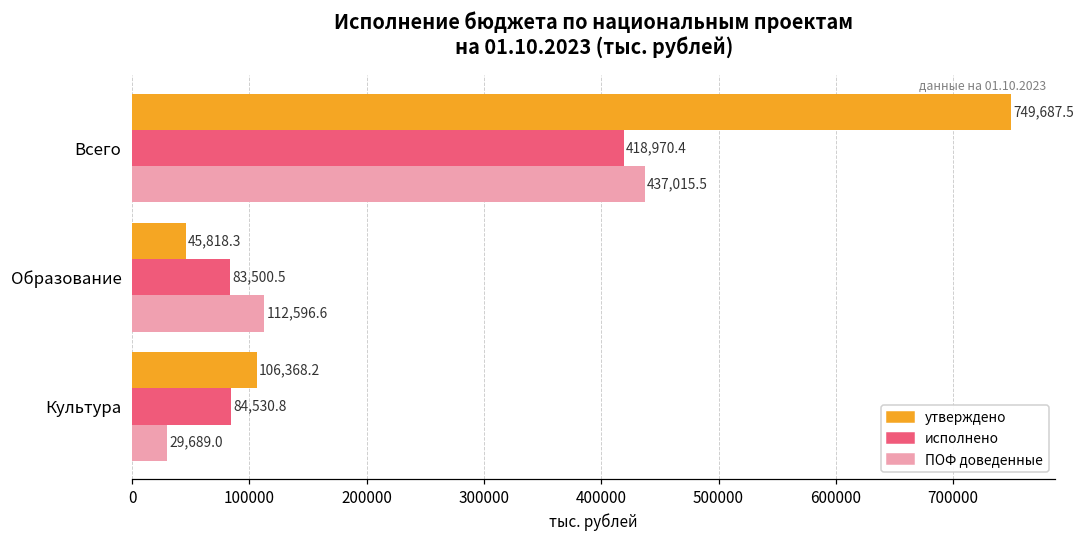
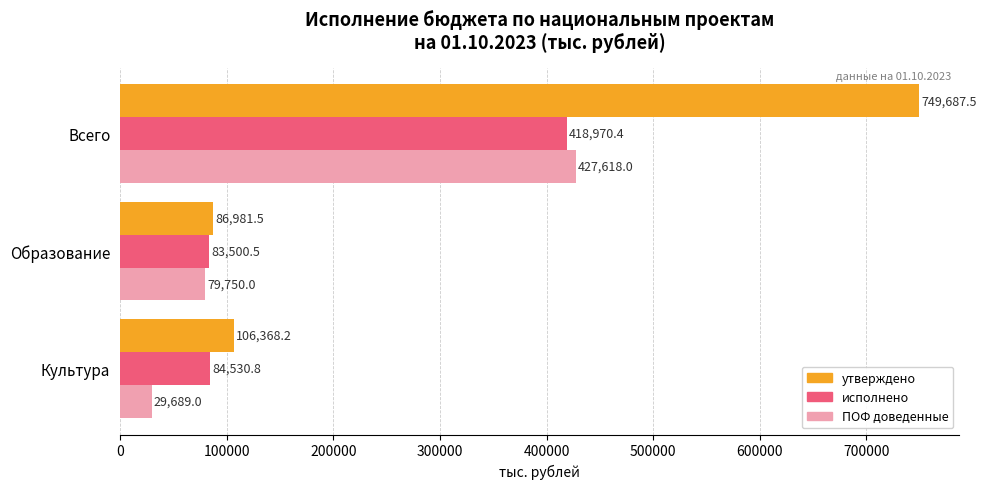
ПОФ доведенные, Всего: 437,015.5 -> 427,618.0
утверждено, Образование: 45,818.3 -> 86,981.5
ПОФ доведенные, Образование: 112,596.6 -> 79,750.0
